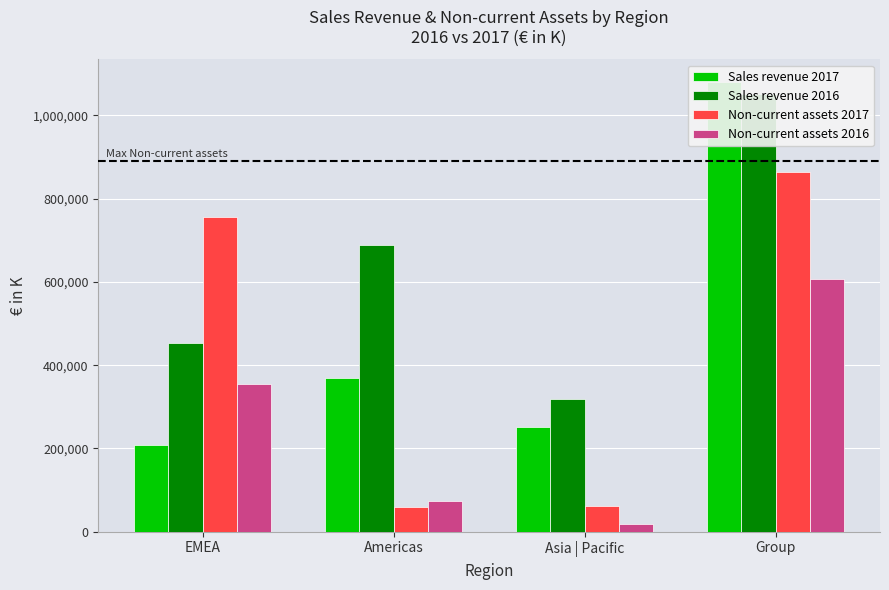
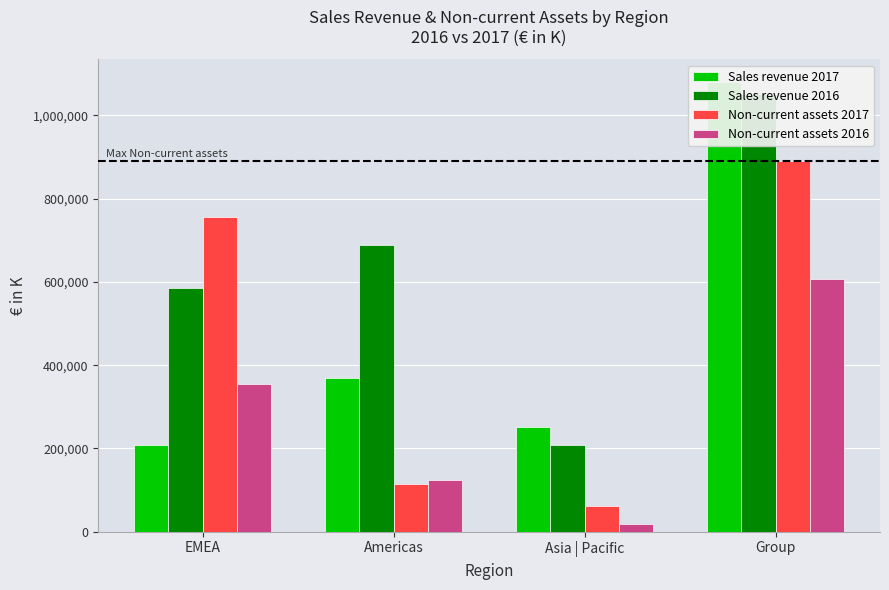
Sales revenue 2016, EMEA: 450,000 -> 590,000
Non-current assets 2017, Americas: 60,000 -> 110,000
Non-current assets 2016, Americas: 70,000 -> 120,000
Sales revenue 2016, Asia | Pacific: 320,000 -> 210,000
Non-current assets 2017, Group: 860,000 -> 890,000
